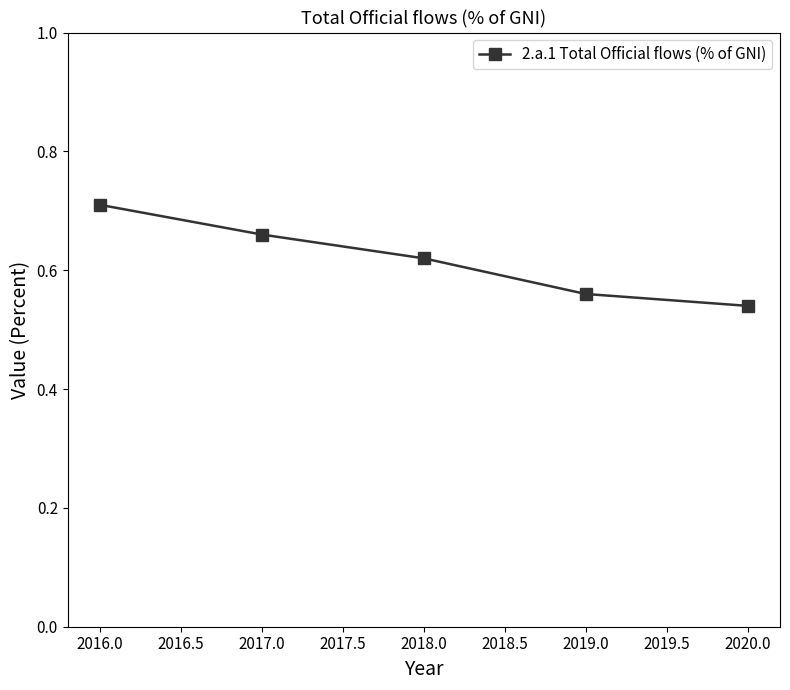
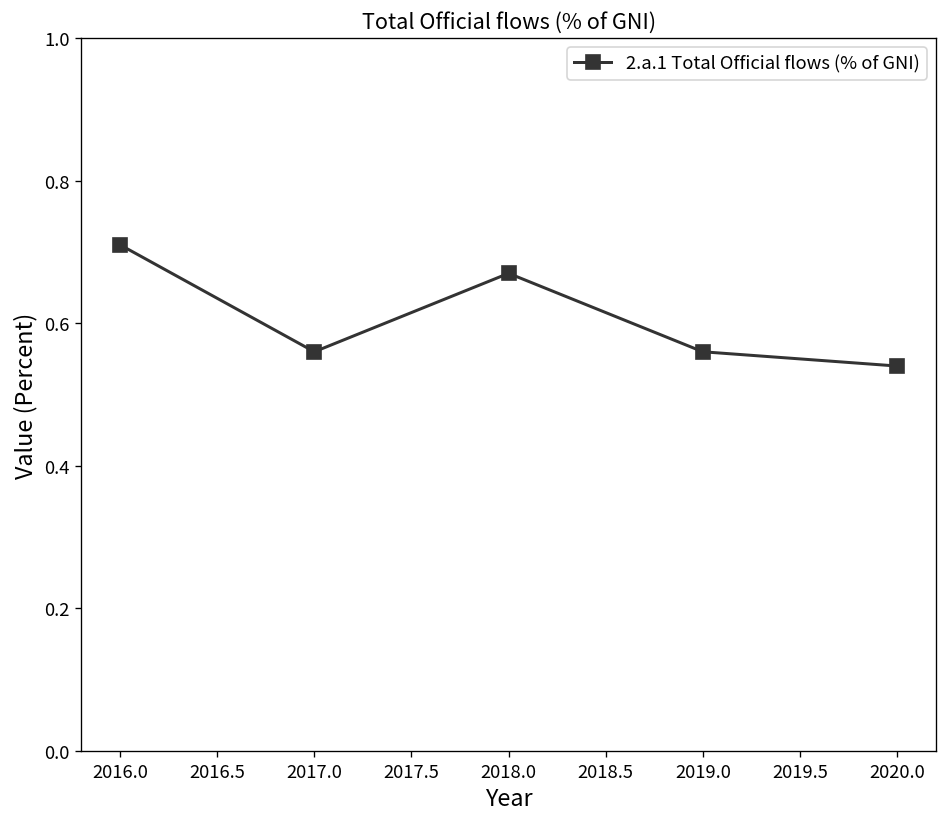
2017.0: 0.66 -> 0.56
2018.0: 0.62 -> 0.67
